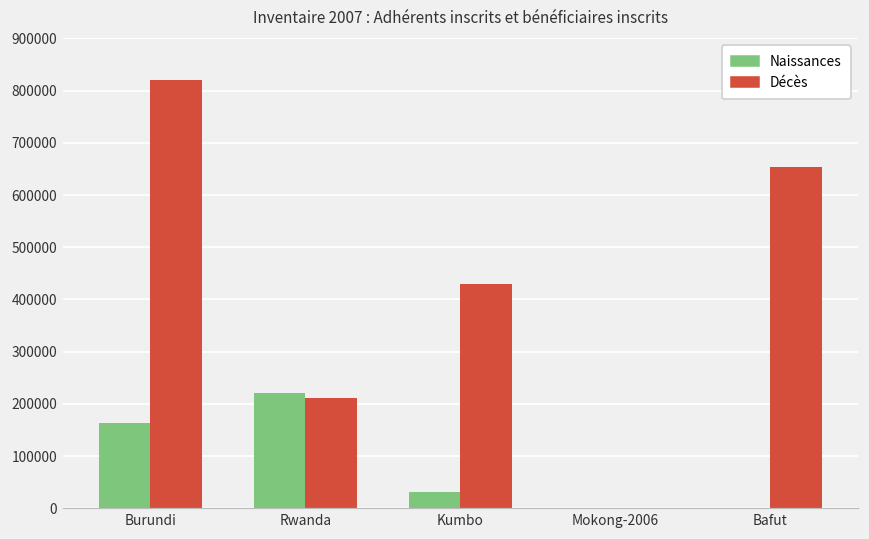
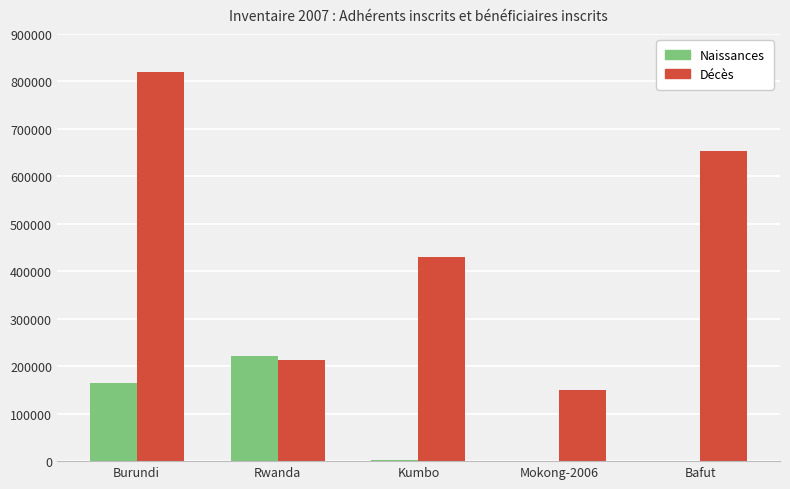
Naissances, Kumbo: 30000 -> 0
Décès, Mokong-2006: 0 -> 150000
